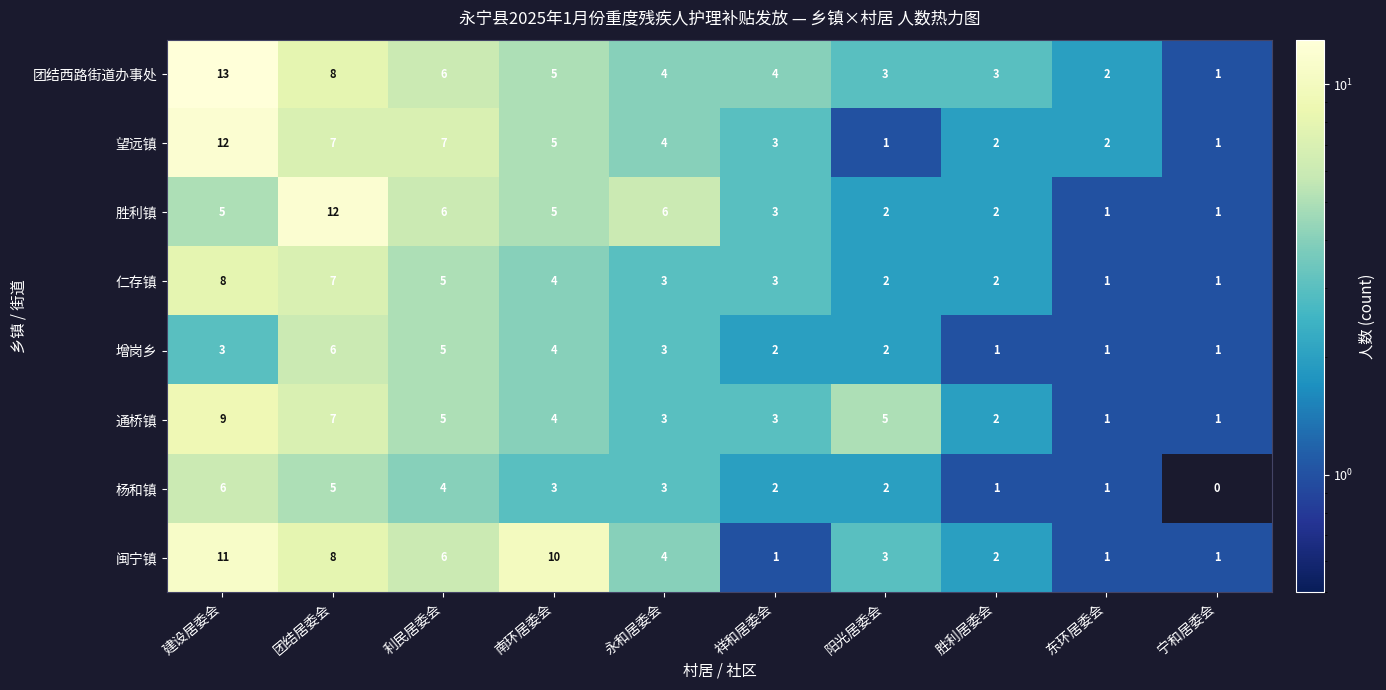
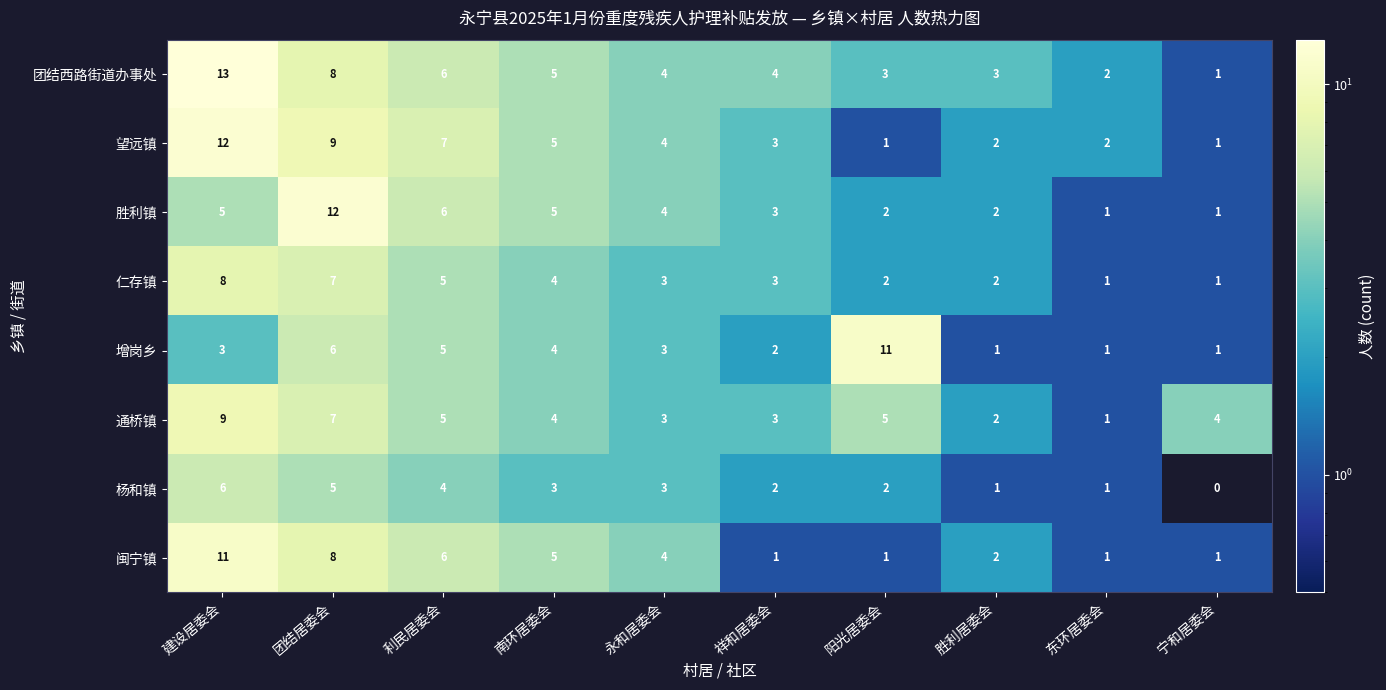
望远镇, 团结居委会: 7 -> 9
胜利镇, 永和居委会: 6 -> 4
增岗乡, 阳光居委会: 2 -> 11
通桥镇, 宁和居委会: 1 -> 4
闽宁镇, 南环居委会: 10 -> 5
闽宁镇, 阳光居委会: 3 -> 1
